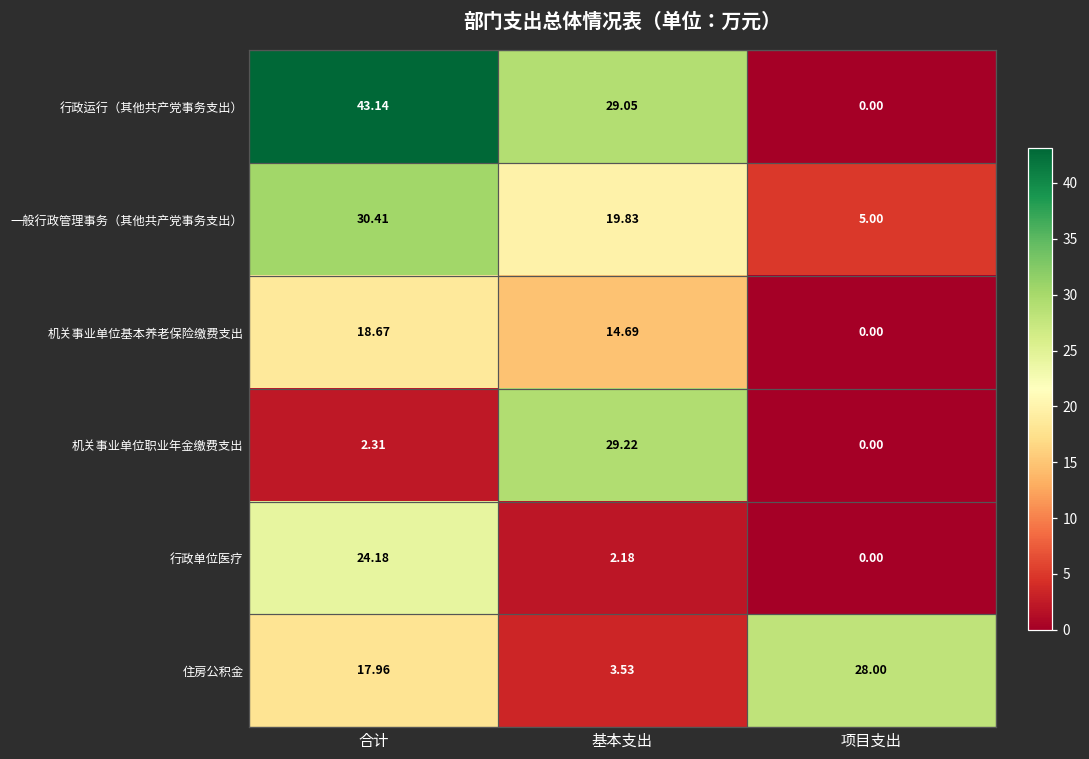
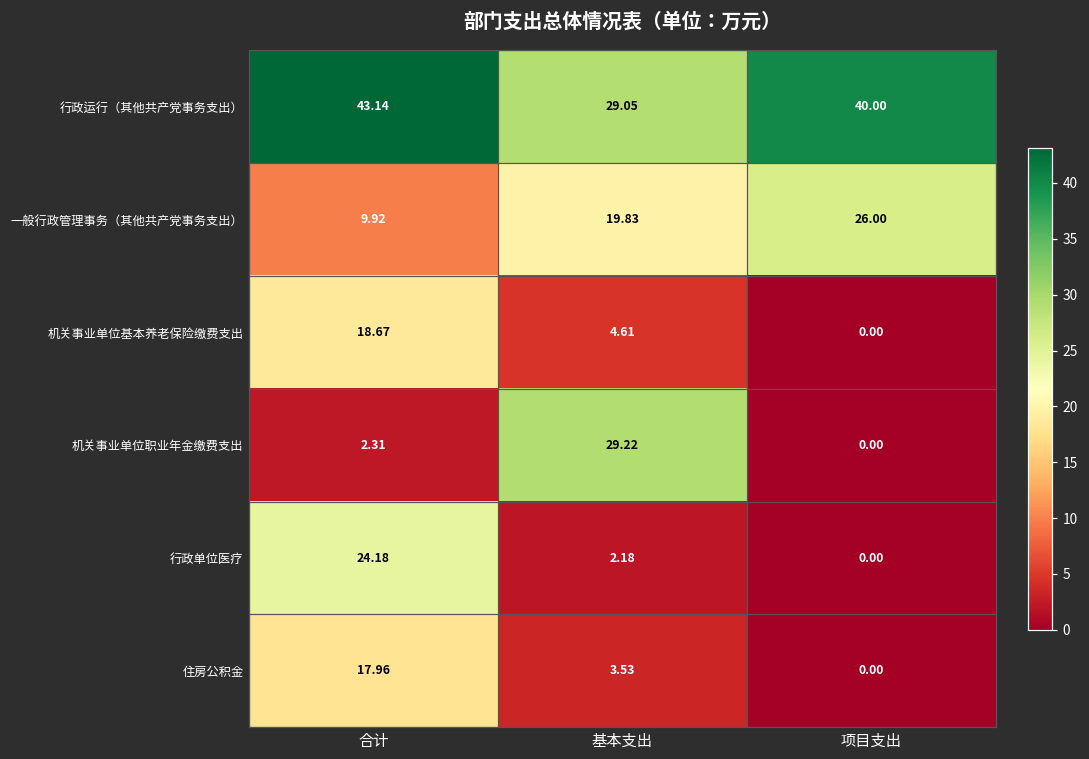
行政运行（其他共产党事务支出）, 项目支出: 0.00 -> 40.00
一般行政管理事务（其他共产党事务支出）, 合计: 30.41 -> 9.92
一般行政管理事务（其他共产党事务支出）, 项目支出: 5.00 -> 26.00
机关事业单位基本养老保险缴费支出, 基本支出: 14.69 -> 4.61
住房公积金, 项目支出: 28.00 -> 0.00
